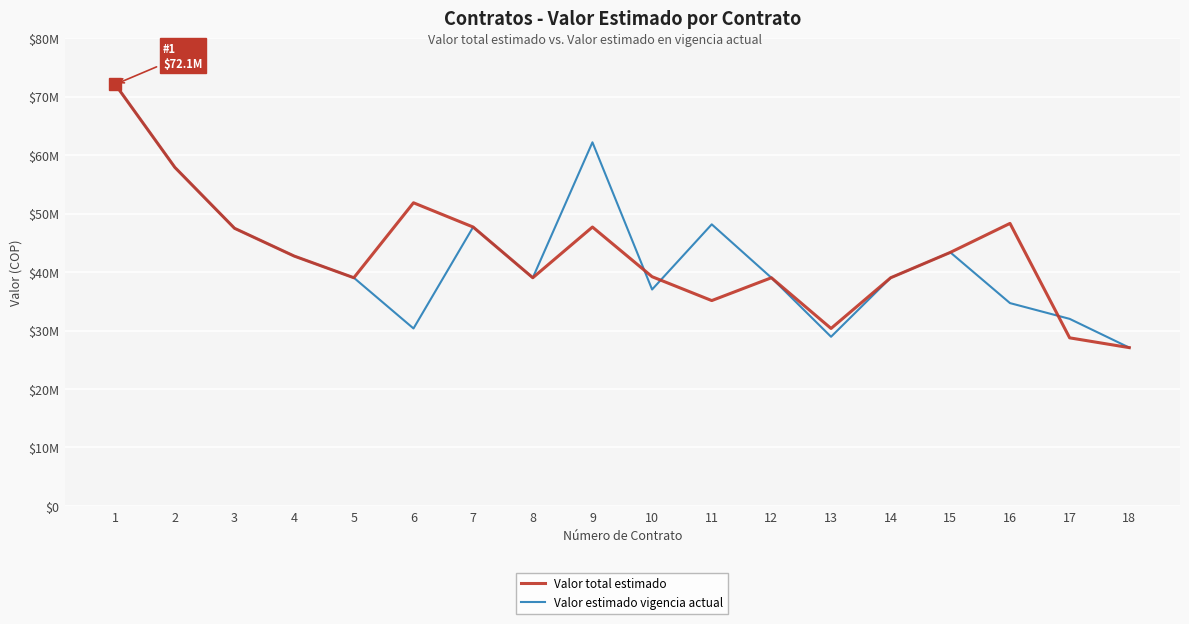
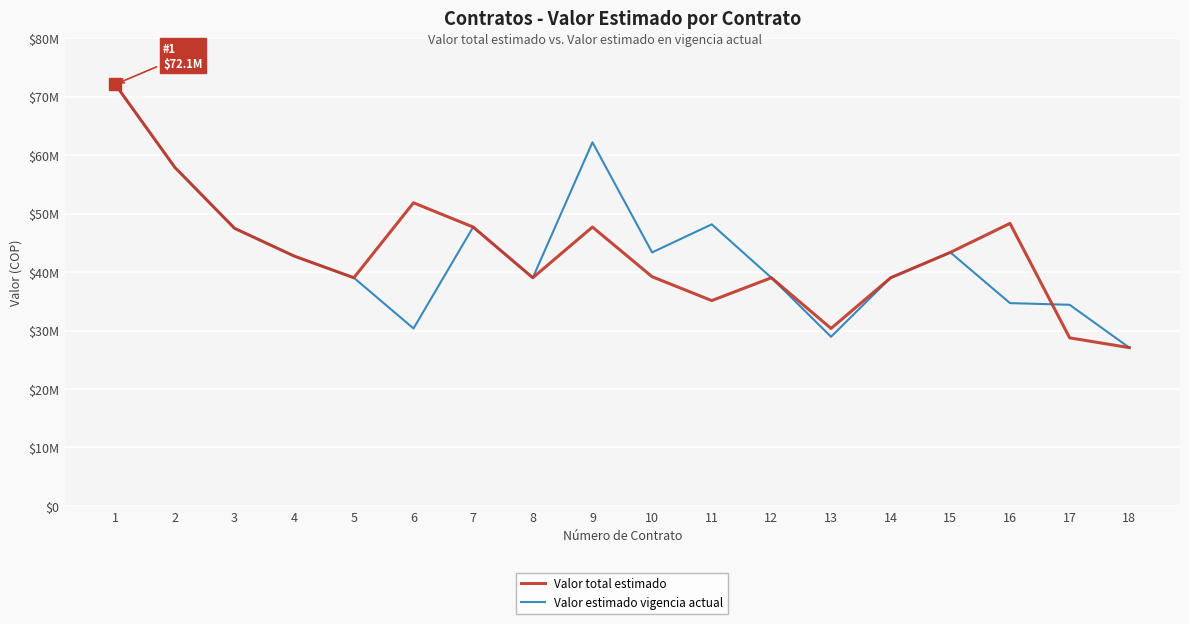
Valor estimado vigencia actual, 10: $37000000 -> $43000000
Valor estimado vigencia actual, 17: $32000000 -> $34000000
